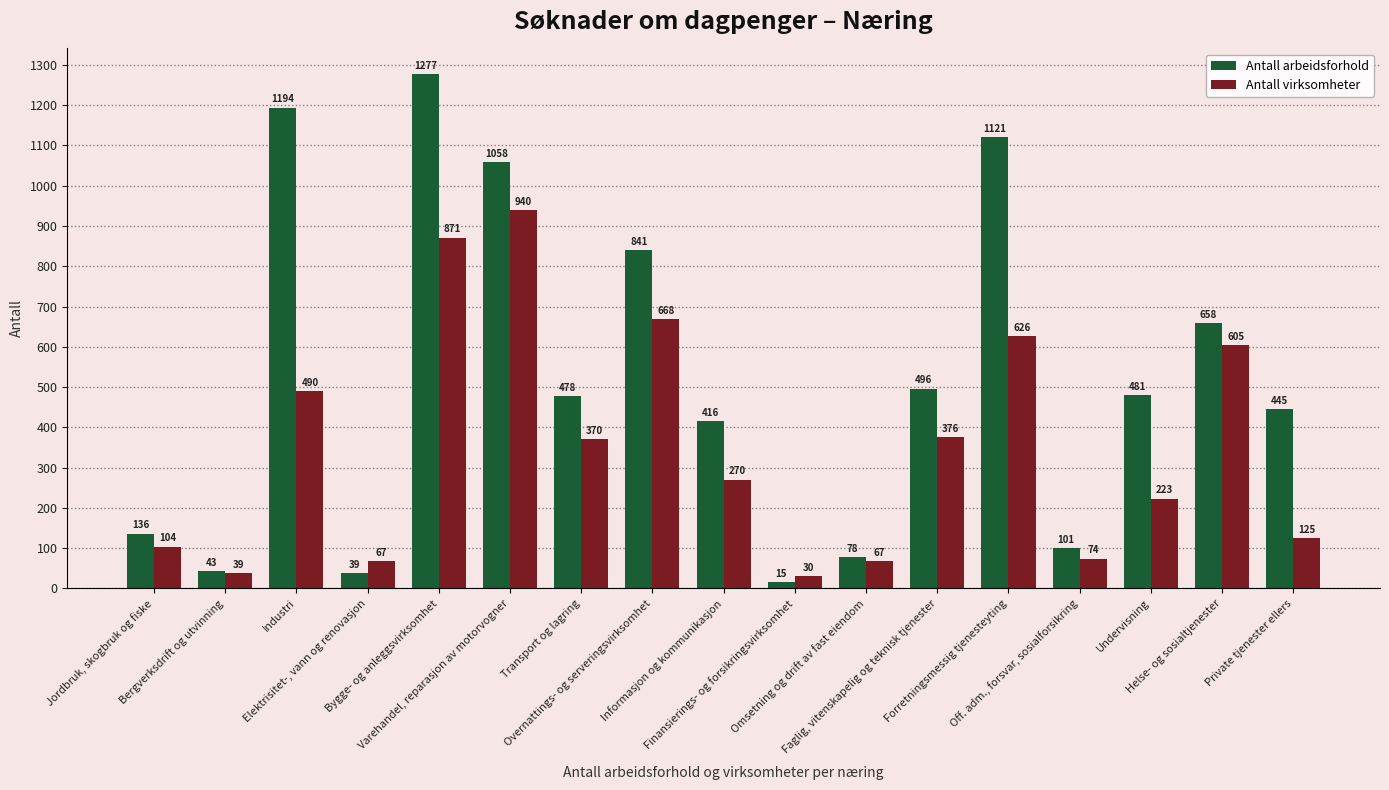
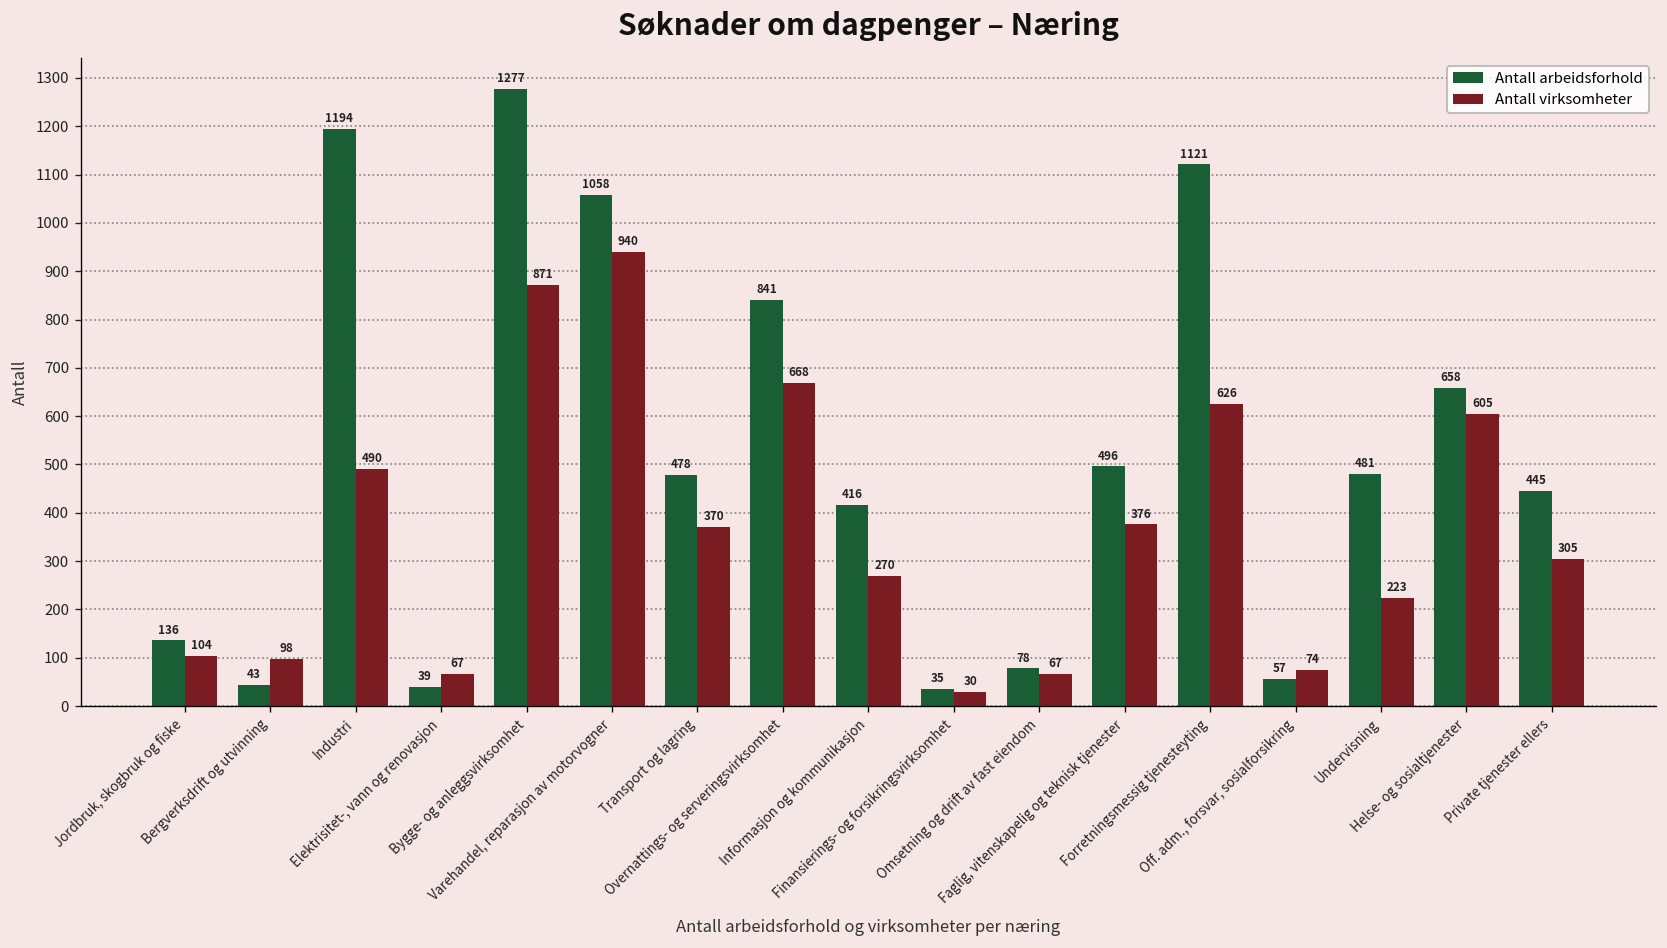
Antall virksomheter, Bergverksdrift og utvinning: 39 -> 98
Antall arbeidsforhold, Finansierings- og forsikringsvirksomhet: 15 -> 35
Antall arbeidsforhold, Off. adm., forsvar, sosialforsikring: 101 -> 57
Antall virksomheter, Private tjenester ellers: 125 -> 305
